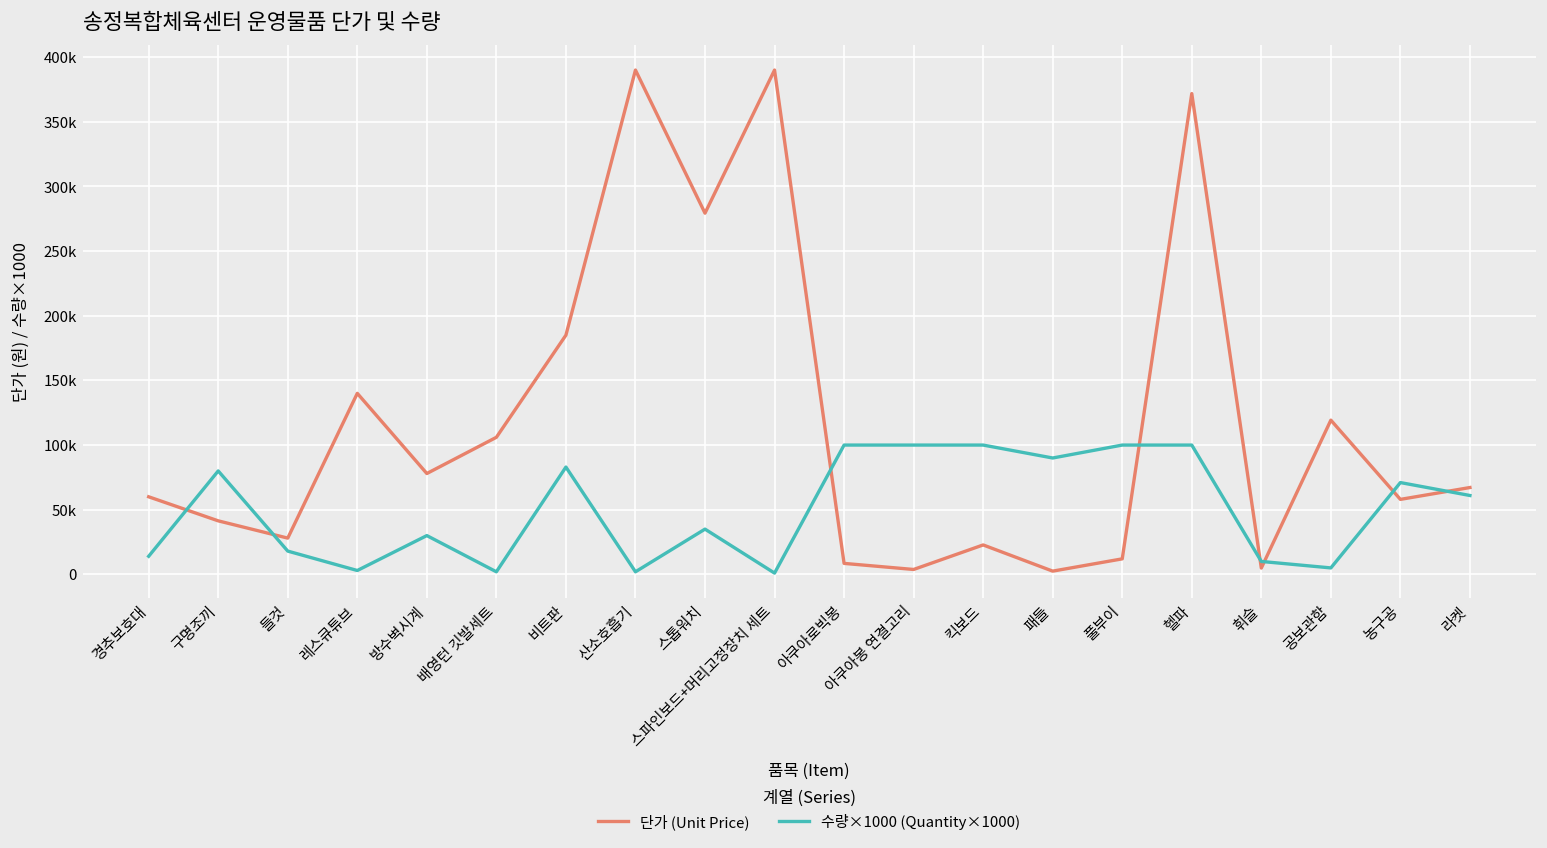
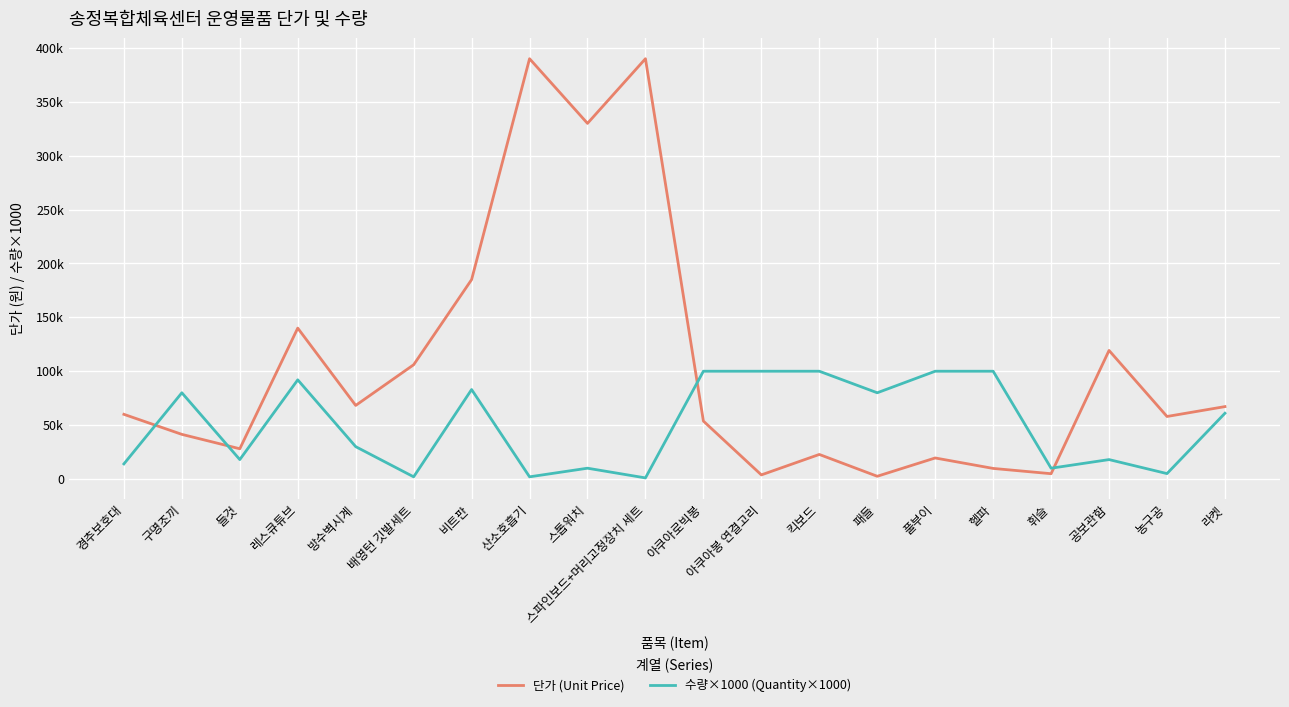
수량×1000 (Quantity×1000), 레스큐튜브: 3000 -> 92000
단가 (Unit Price), 방수벽시계: 78000 -> 68000
단가 (Unit Price), 스톱워치: 279000 -> 330000
수량×1000 (Quantity×1000), 스톱워치: 35000 -> 10000
단가 (Unit Price), 아쿠아로빅봉: 9000 -> 54000
수량×1000 (Quantity×1000), 패들: 90000 -> 80000
단가 (Unit Price), 풀부이: 12000 -> 20000
단가 (Unit Price), 헬파: 372000 -> 10000
수량×1000 (Quantity×1000), 공보관함: 5000 -> 18000
수량×1000 (Quantity×1000), 농구공: 71000 -> 5000
